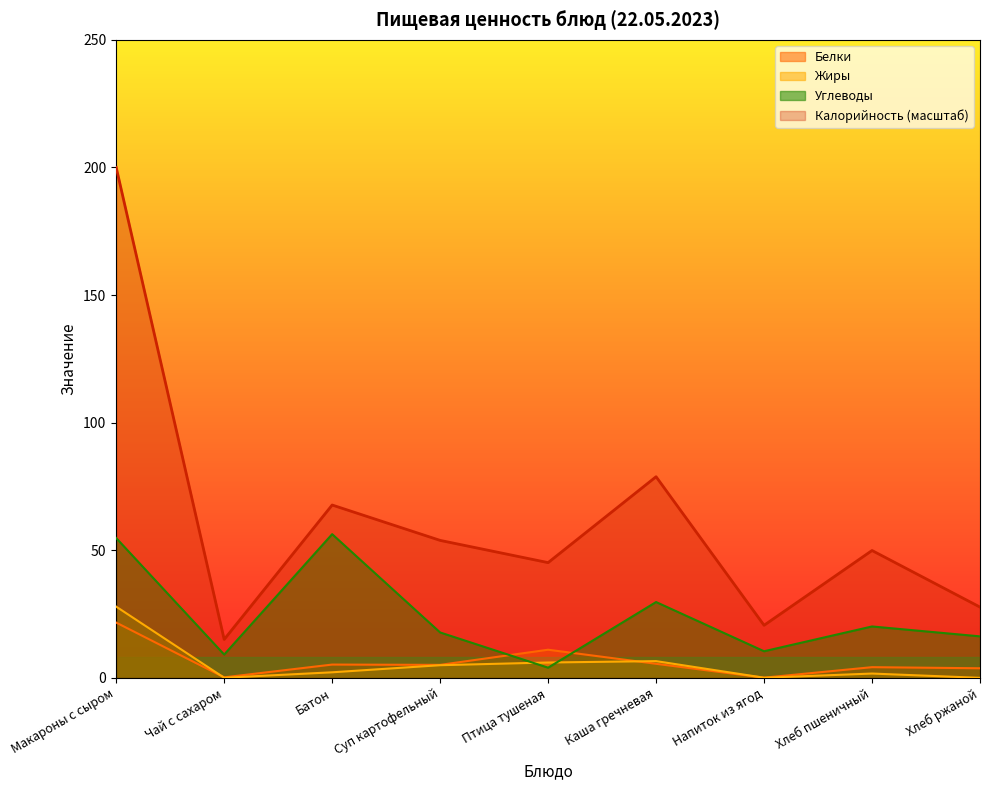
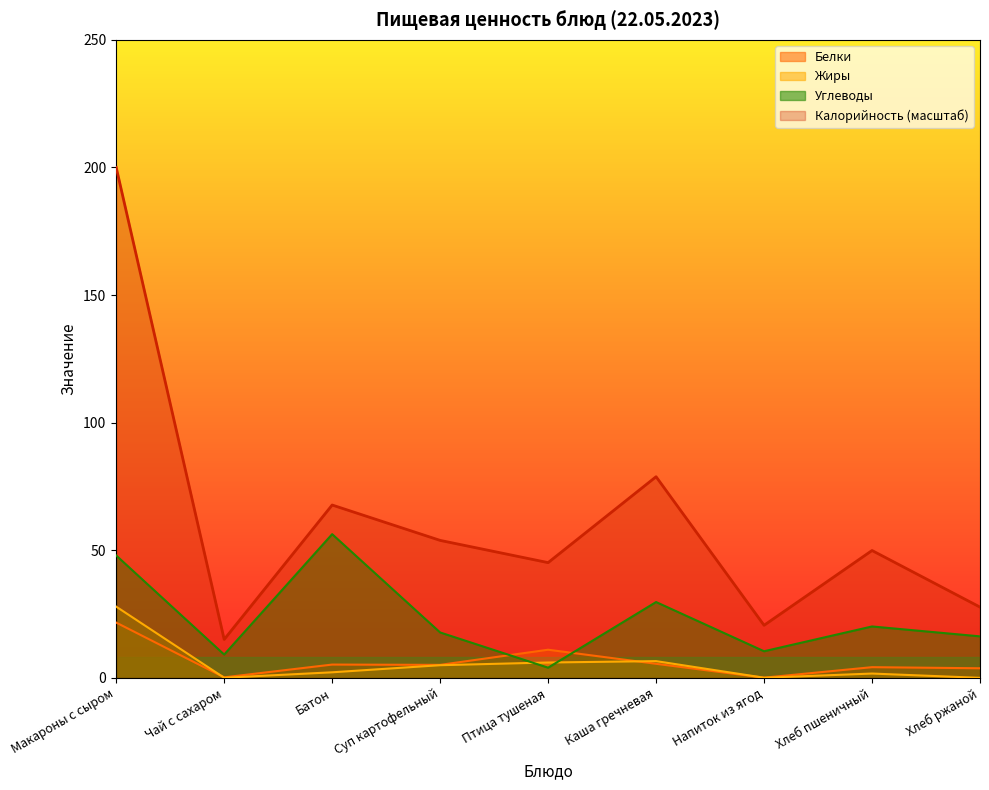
Углеводы, Макароны с сыром: 55 -> 48
